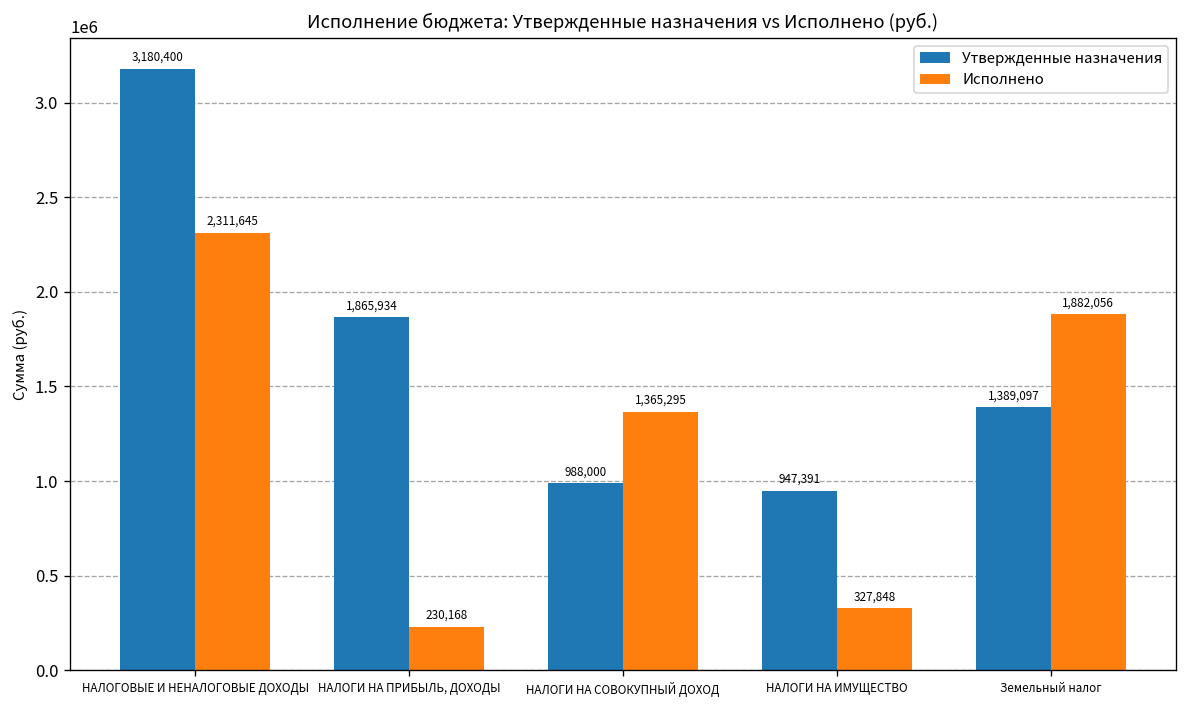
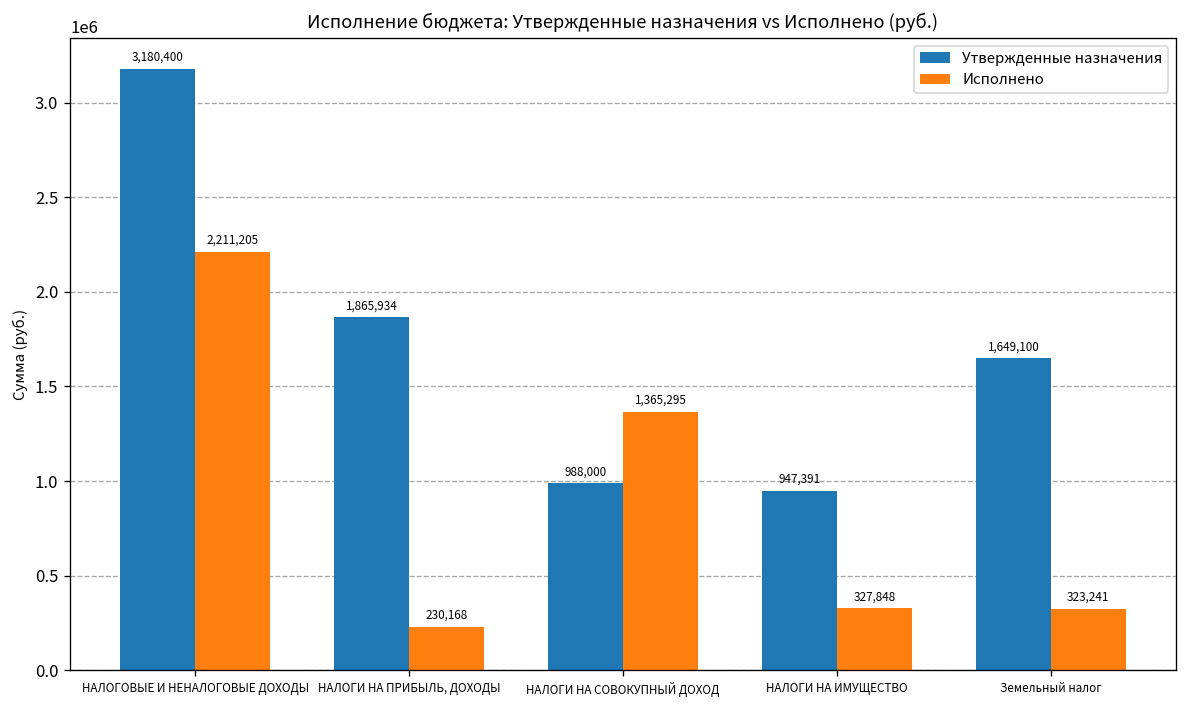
Исполнено, НАЛОГОВЫЕ И НЕНАЛОГОВЫЕ ДОХОДЫ: 2,311,645 -> 2,211,205
Утвержденные назначения, Земельный налог: 1,389,097 -> 1,649,100
Исполнено, Земельный налог: 1,882,056 -> 323,241
